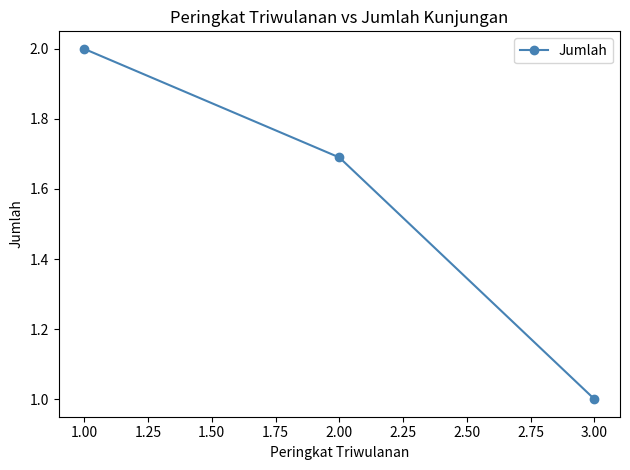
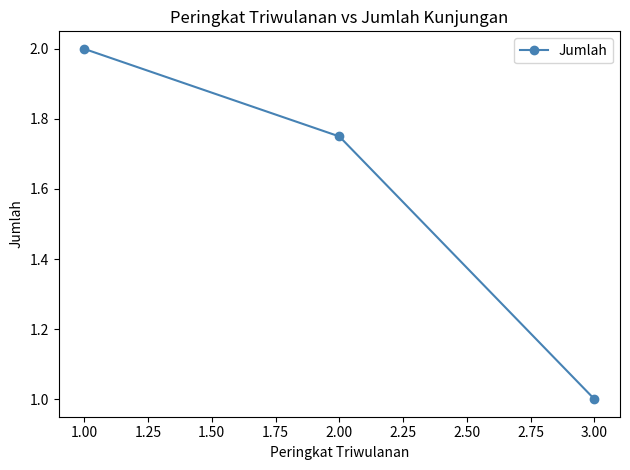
2.00: 1.69 -> 1.75
